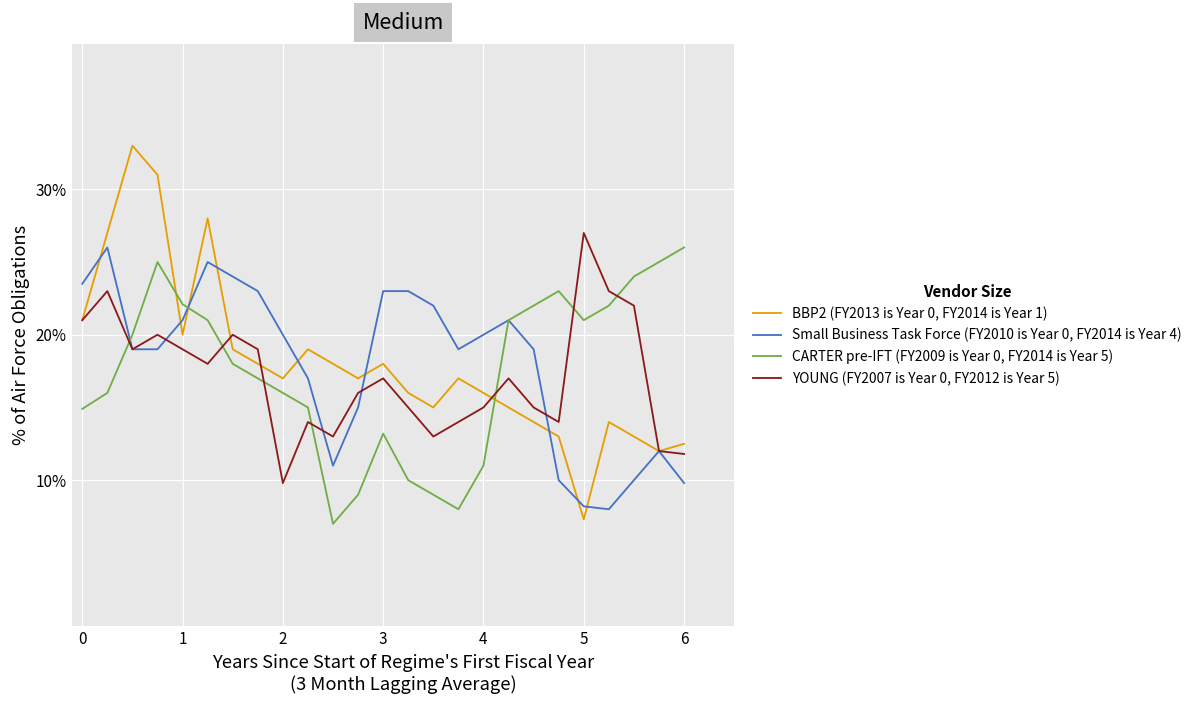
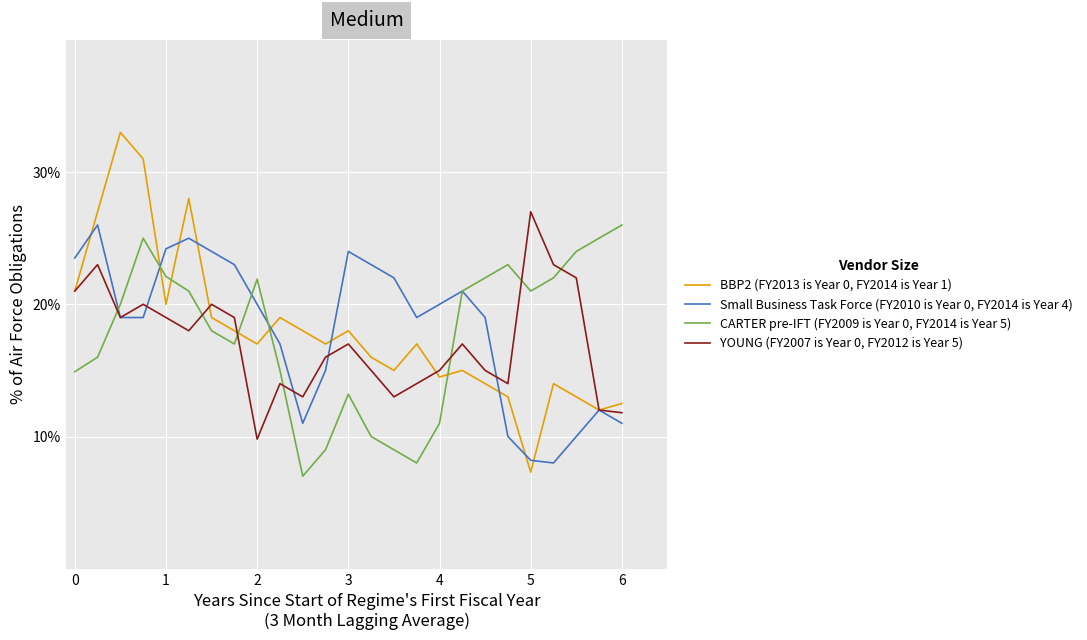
Small Business Task Force (FY2010 is Year 0, FY2014 is Year 4), 1: 21.0% -> 24.2%
CARTER pre-IFT (FY2009 is Year 0, FY2014 is Year 5), 2: 16.0% -> 21.9%
Small Business Task Force (FY2010 is Year 0, FY2014 is Year 4), 3: 23% -> 24%
BBP2 (FY2013 is Year 0, FY2014 is Year 1), 4: 16.0% -> 14.5%
Small Business Task Force (FY2010 is Year 0, FY2014 is Year 4), 6: 9.8% -> 11.0%
